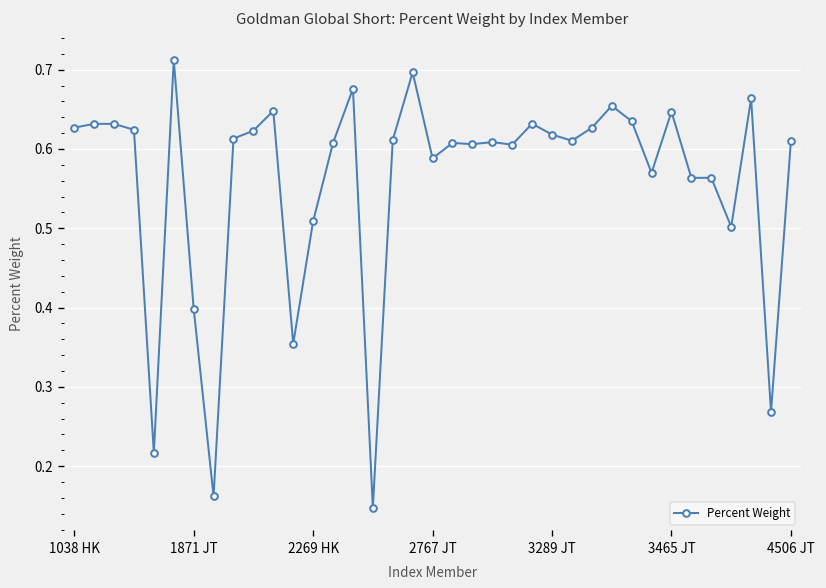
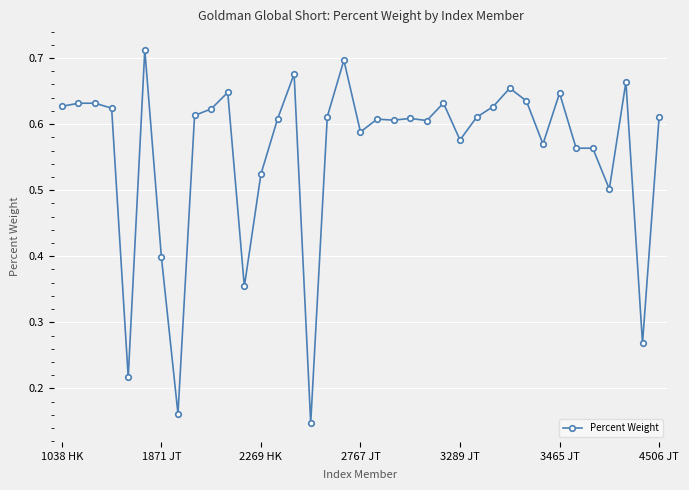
2269 HK: 0.51 -> 0.52
3289 JT: 0.62 -> 0.58
